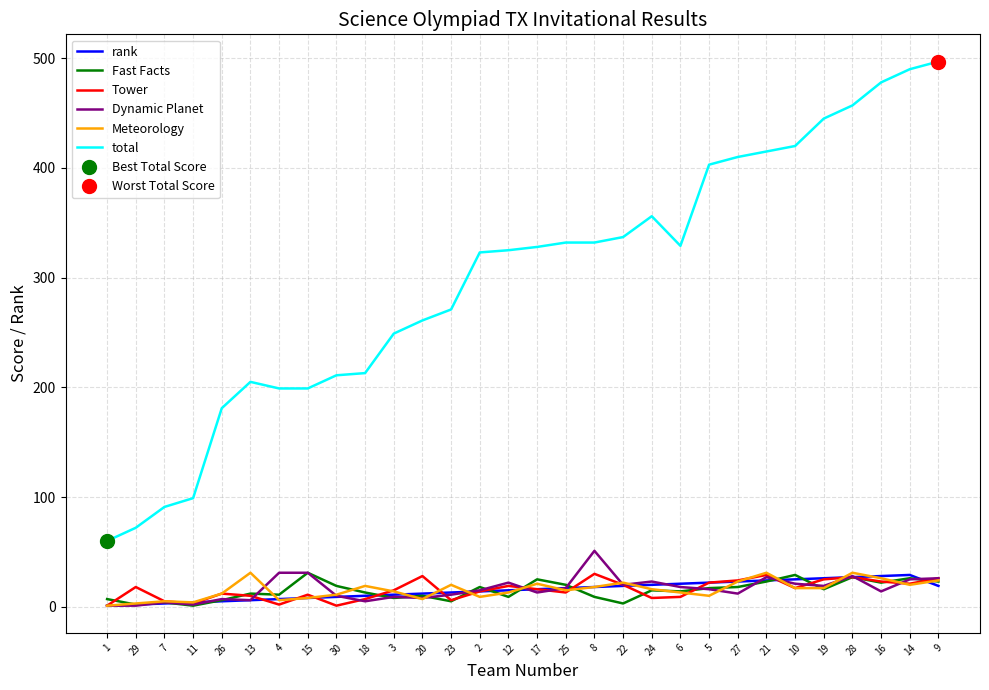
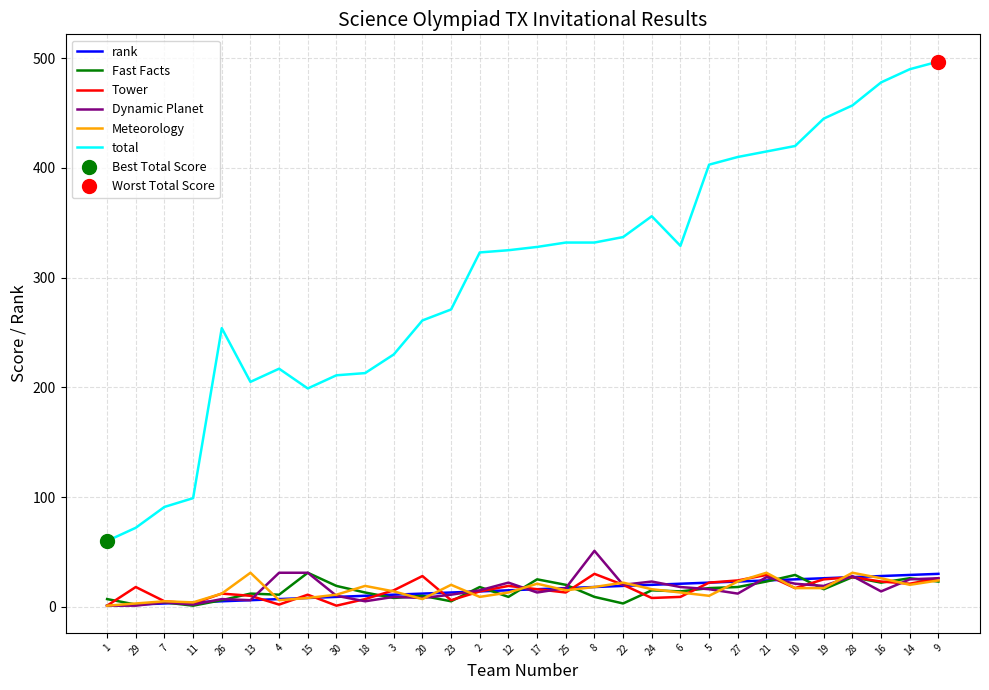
total, 26: 181 -> 254
total, 4: 199 -> 217
total, 3: 249 -> 230
rank, 9: 19 -> 30
